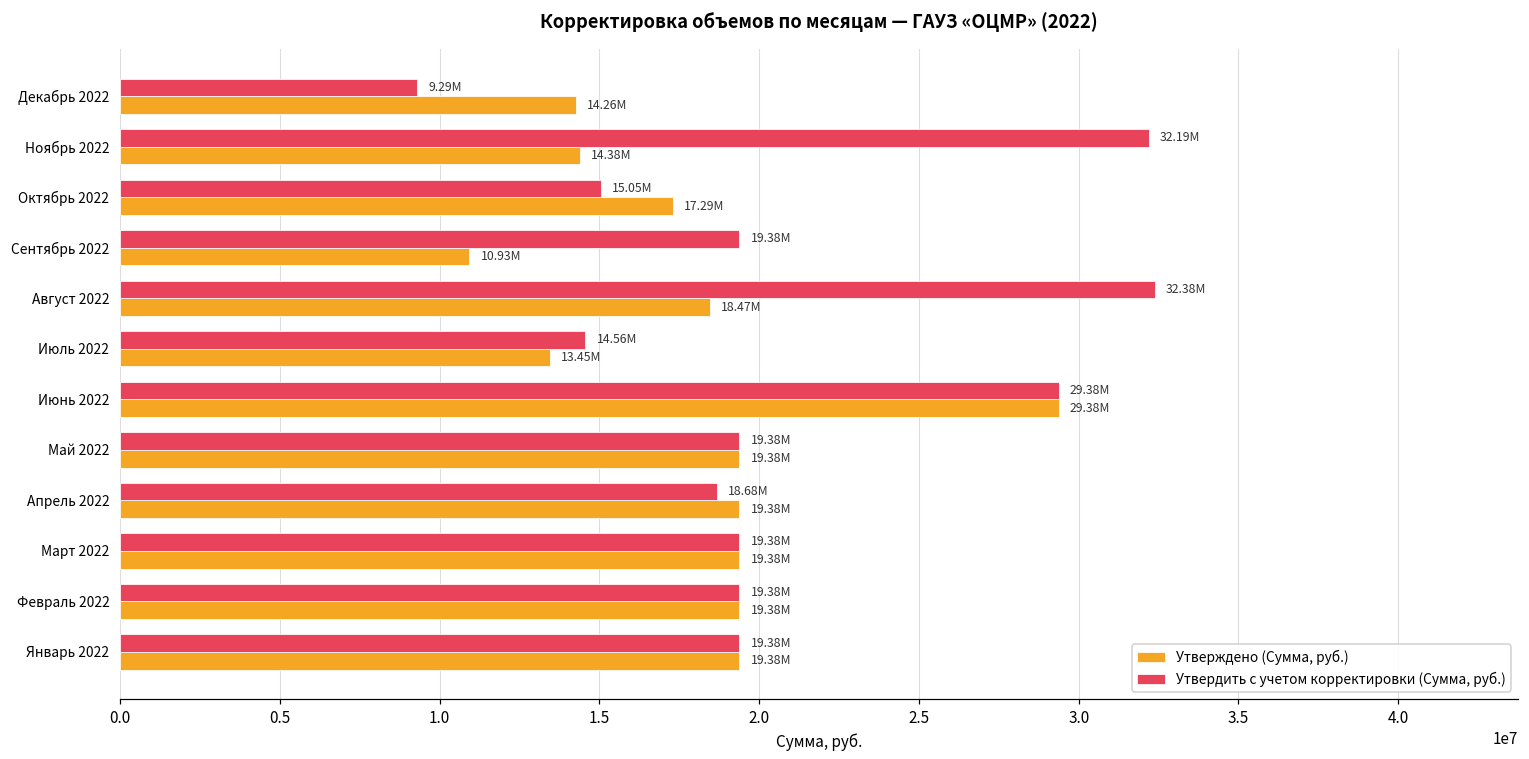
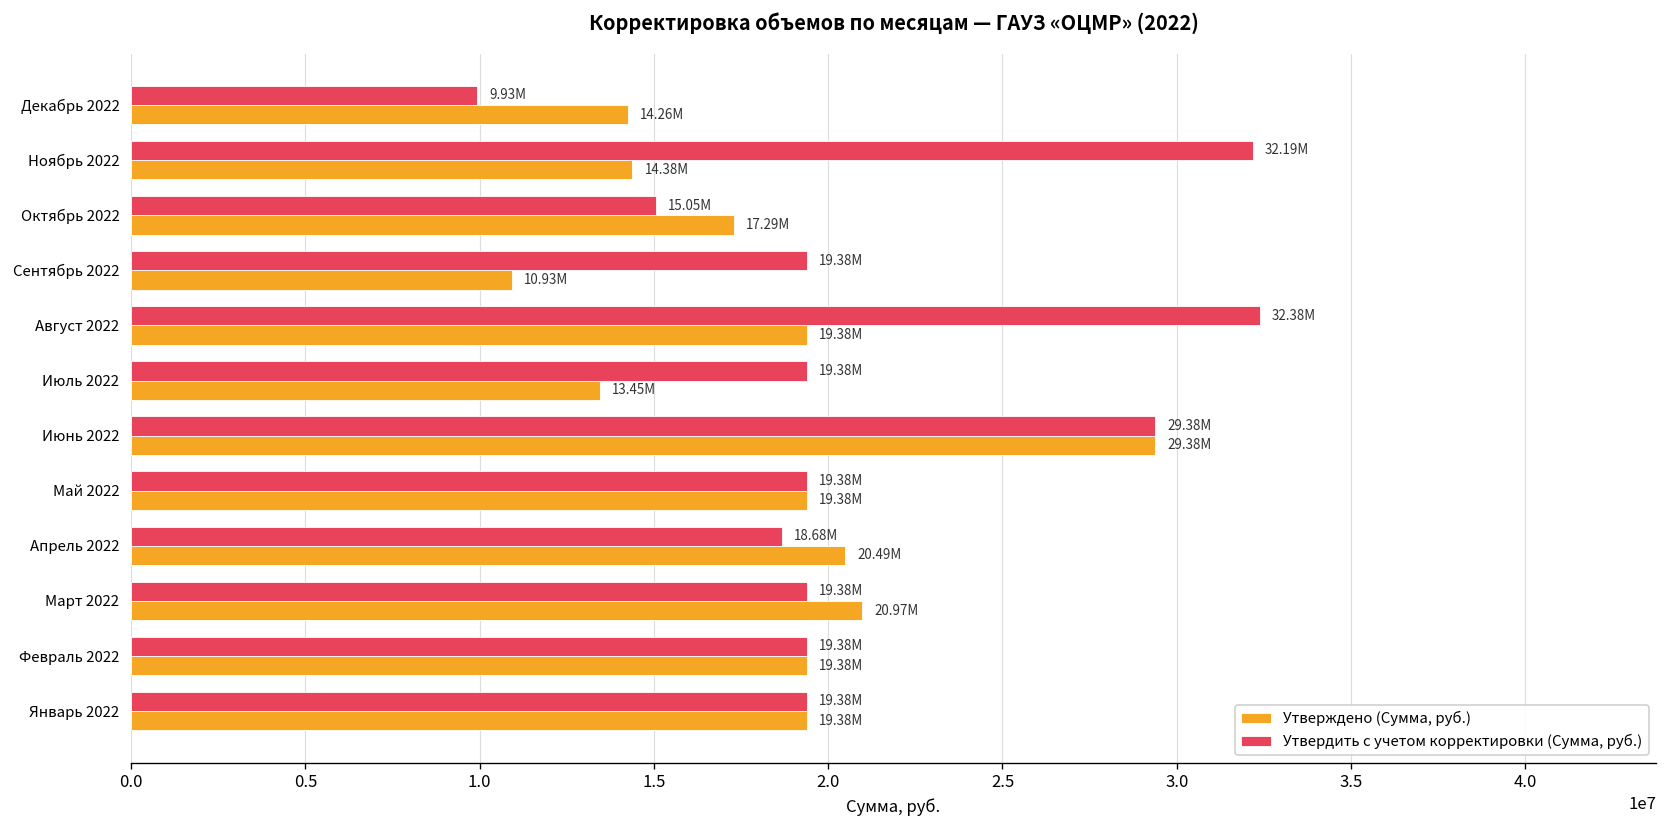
Утвердить с учетом корректировки (Сумма, руб.), Декабрь 2022: 9.29M -> 9.93M
Утверждено (Сумма, руб.), Август 2022: 18.47M -> 19.38M
Утвердить с учетом корректировки (Сумма, руб.), Июль 2022: 14.56M -> 19.38M
Утверждено (Сумма, руб.), Апрель 2022: 19.38M -> 20.49M
Утверждено (Сумма, руб.), Март 2022: 19.38M -> 20.97M
